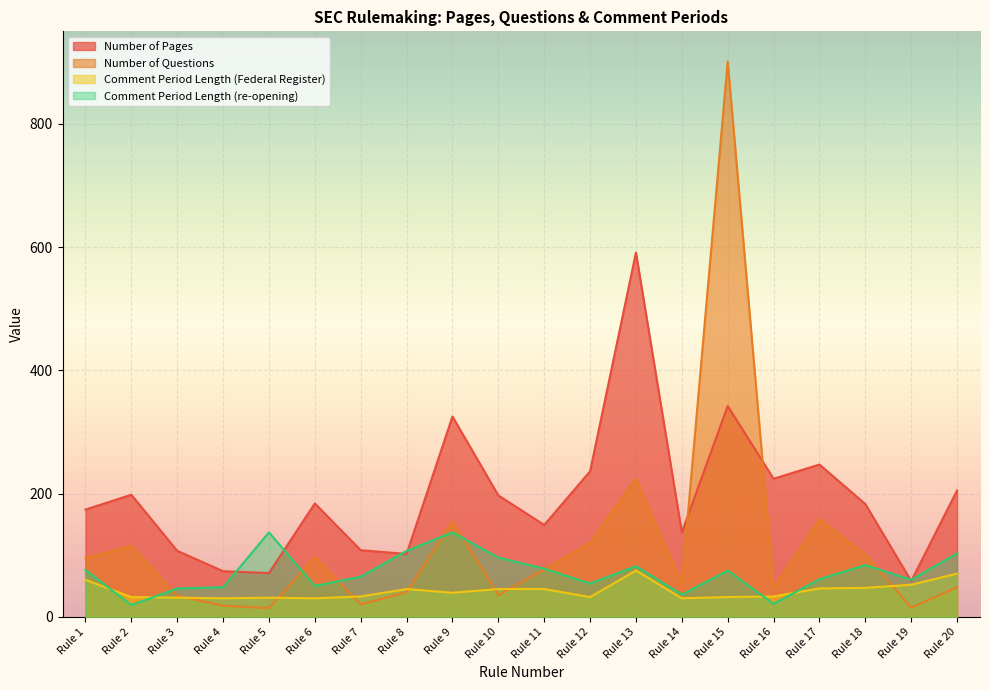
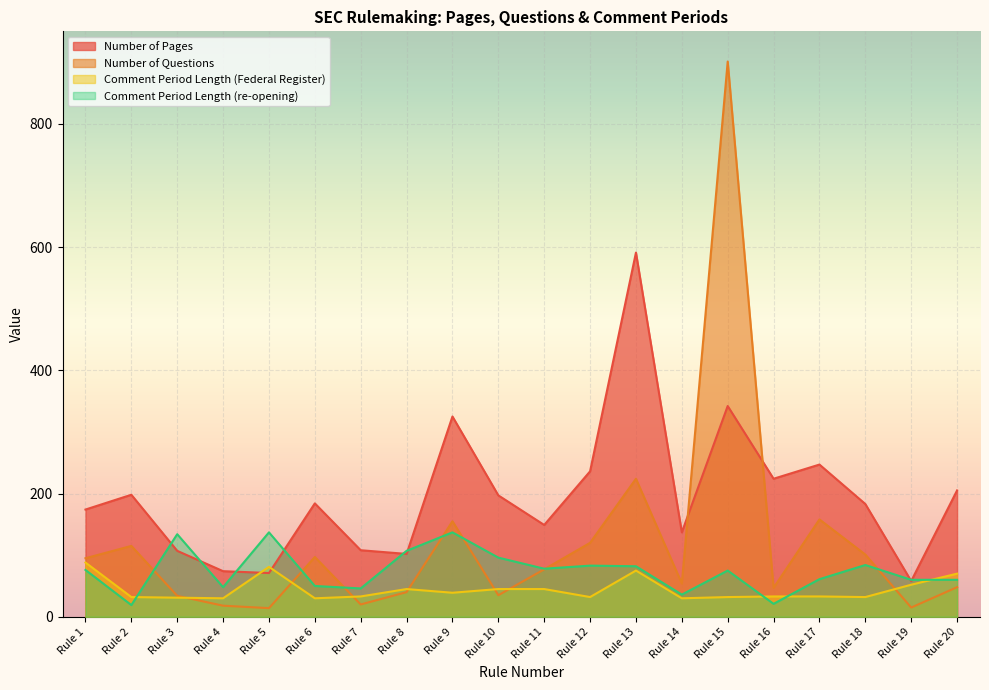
Comment Period Length (Federal Register), Rule 1: 60 -> 90
Comment Period Length (re-opening), Rule 3: 50 -> 130
Comment Period Length (Federal Register), Rule 5: 30 -> 80
Comment Period Length (re-opening), Rule 7: 70 -> 50
Comment Period Length (re-opening), Rule 12: 50 -> 80
Comment Period Length (Federal Register), Rule 17: 50 -> 30
Comment Period Length (Federal Register), Rule 18: 50 -> 30
Comment Period Length (re-opening), Rule 20: 100 -> 60
